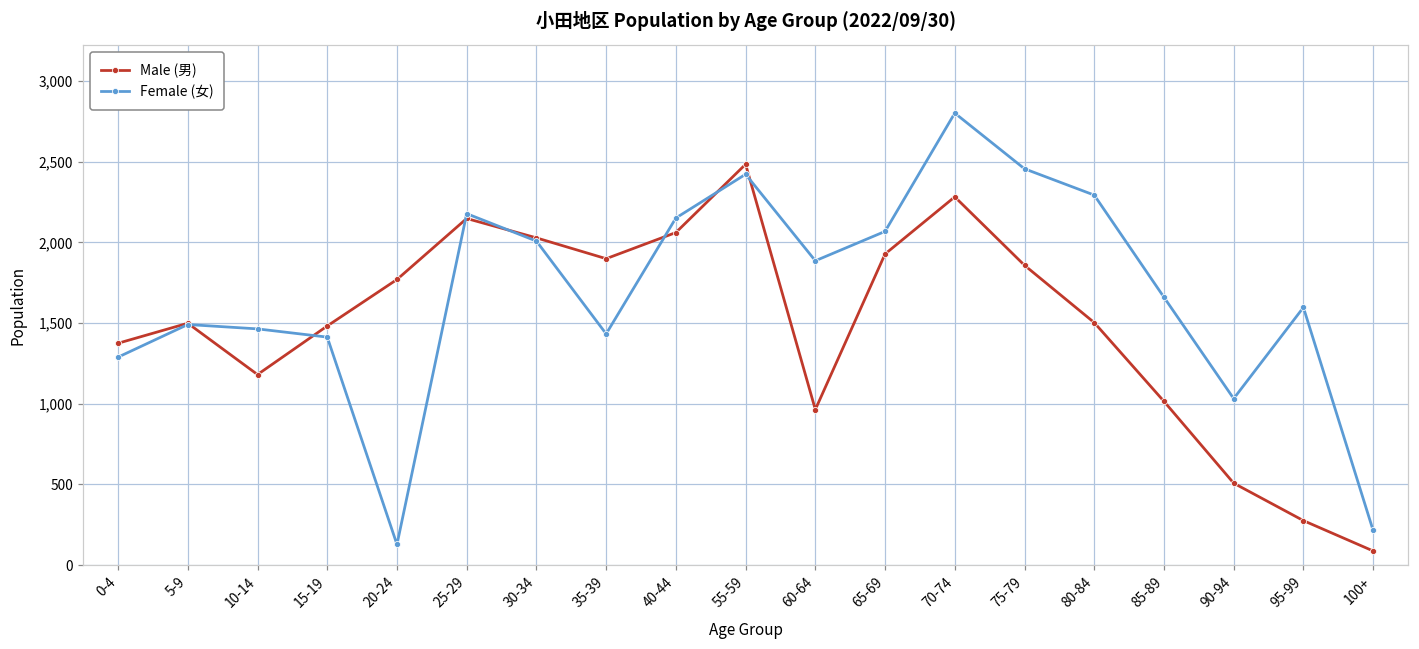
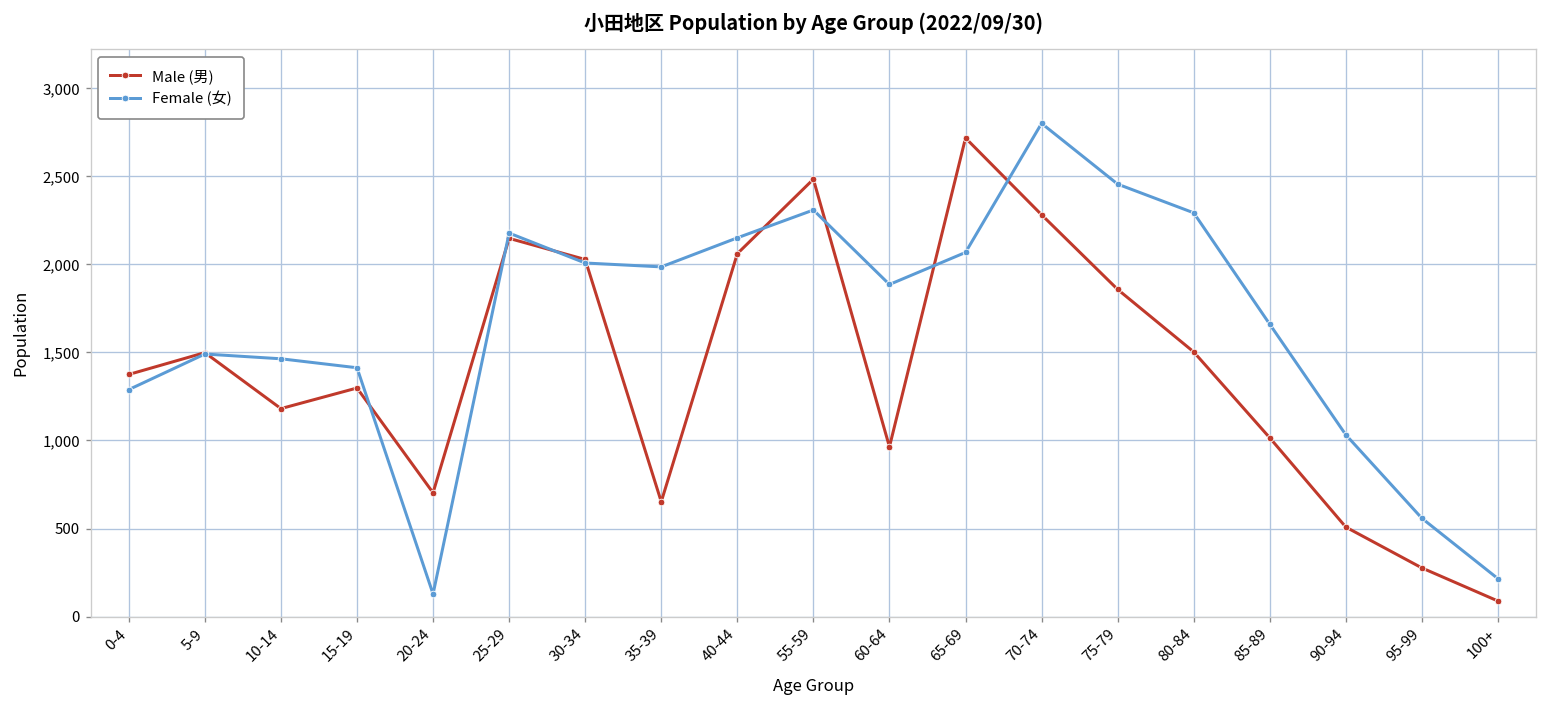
Male (男), 15-19: 1,480 -> 1,300
Male (男), 20-24: 1,770 -> 700
Male (男), 35-39: 1,900 -> 650
Female (女), 35-39: 1,430 -> 1,990
Female (女), 55-59: 2,420 -> 2,310
Male (男), 65-69: 1,930 -> 2,720
Female (女), 95-99: 1,600 -> 560
